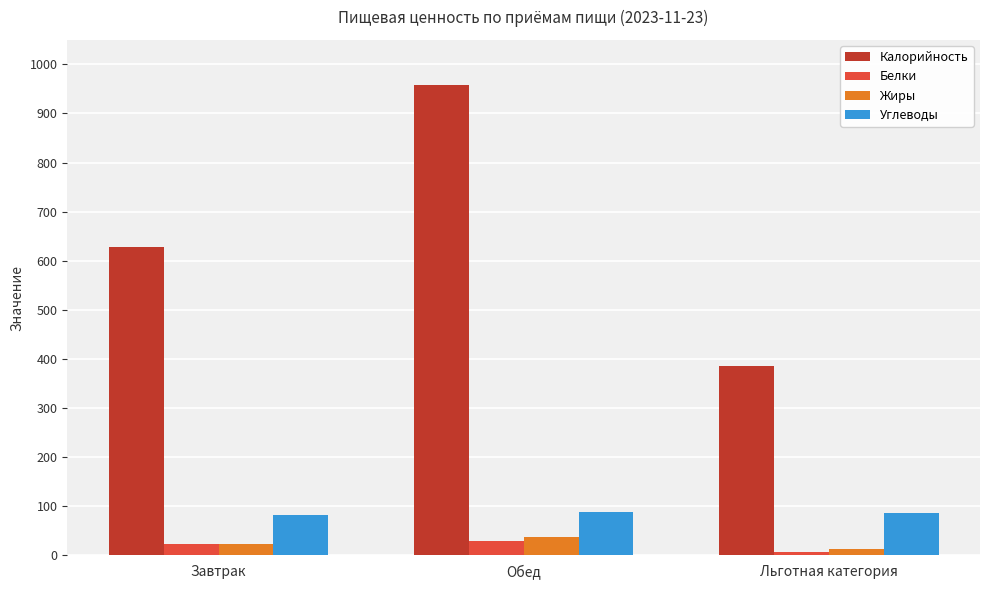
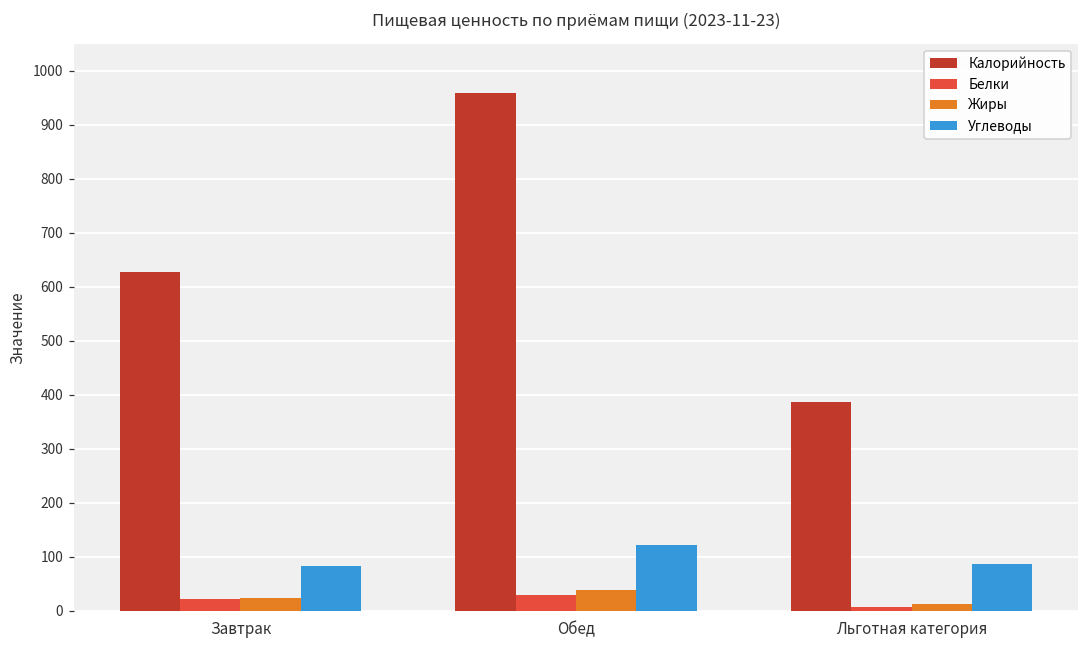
Углеводы, Обед: 90 -> 120
